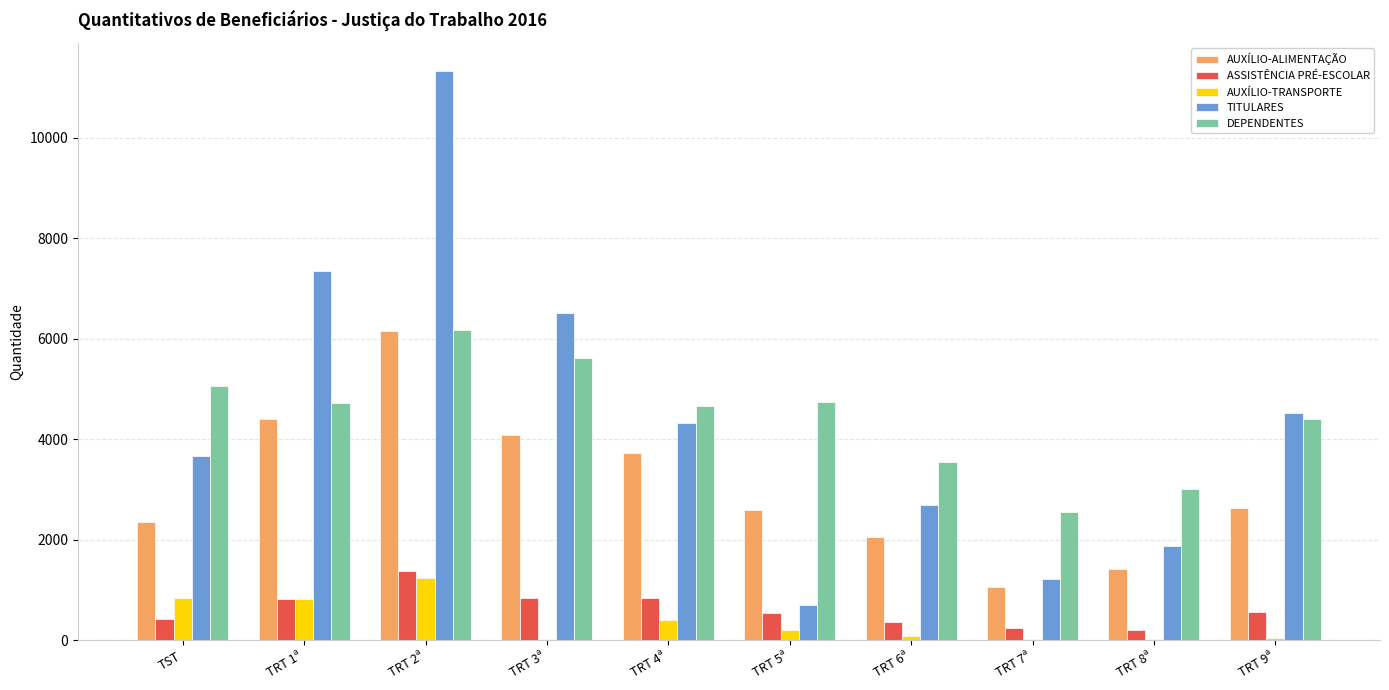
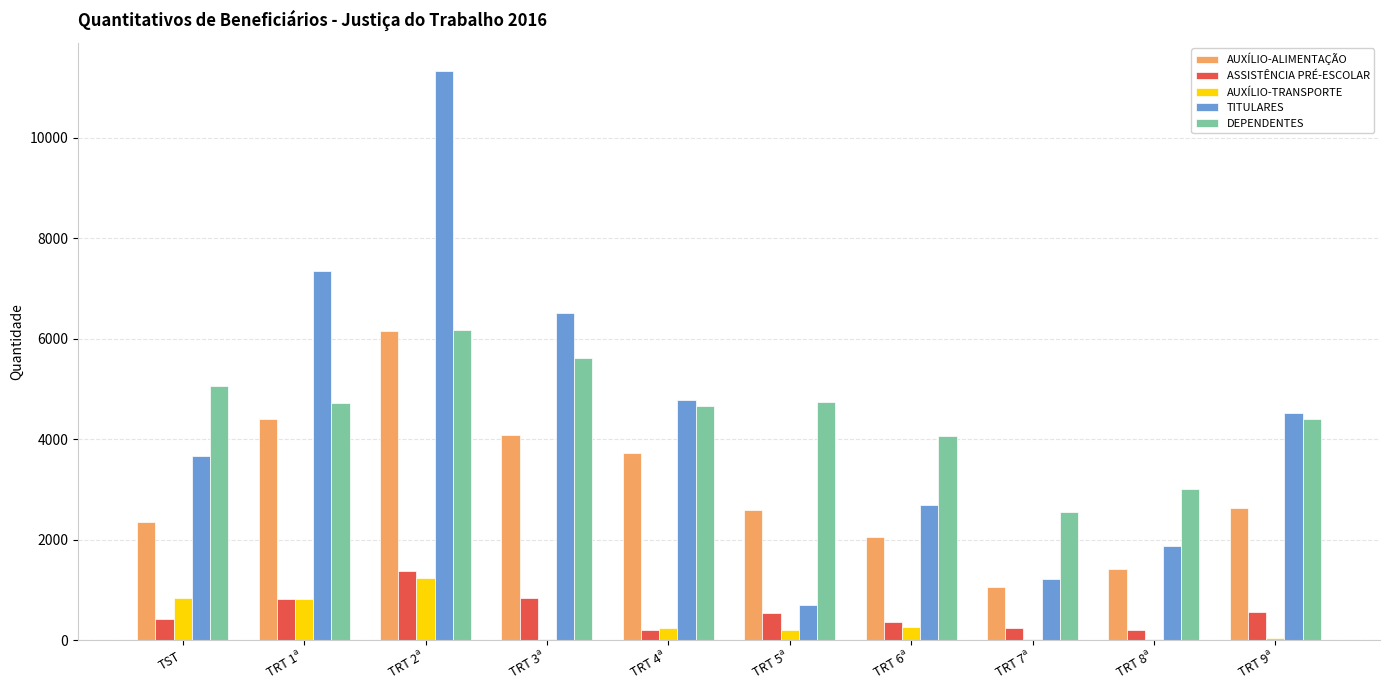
ASSISTÊNCIA PRÉ-ESCOLAR, TRT 4ª: 800 -> 200
AUXÍLIO-TRANSPORTE, TRT 4ª: 400 -> 200
TITULARES, TRT 4ª: 4300 -> 4800
AUXÍLIO-TRANSPORTE, TRT 6ª: 100 -> 300
DEPENDENTES, TRT 6ª: 3600 -> 4100
